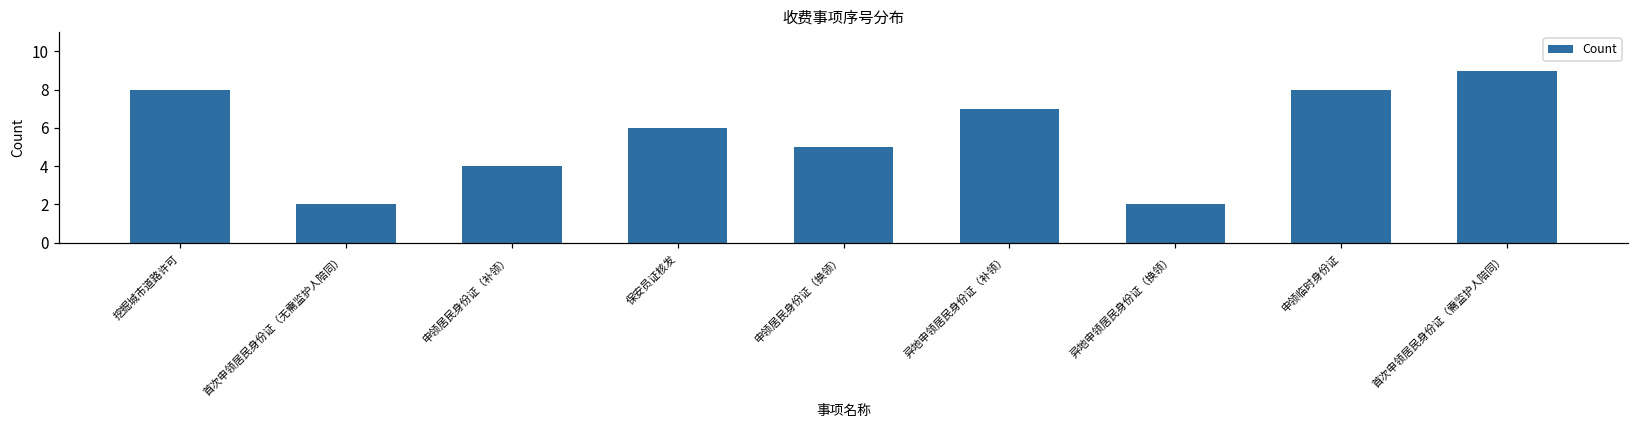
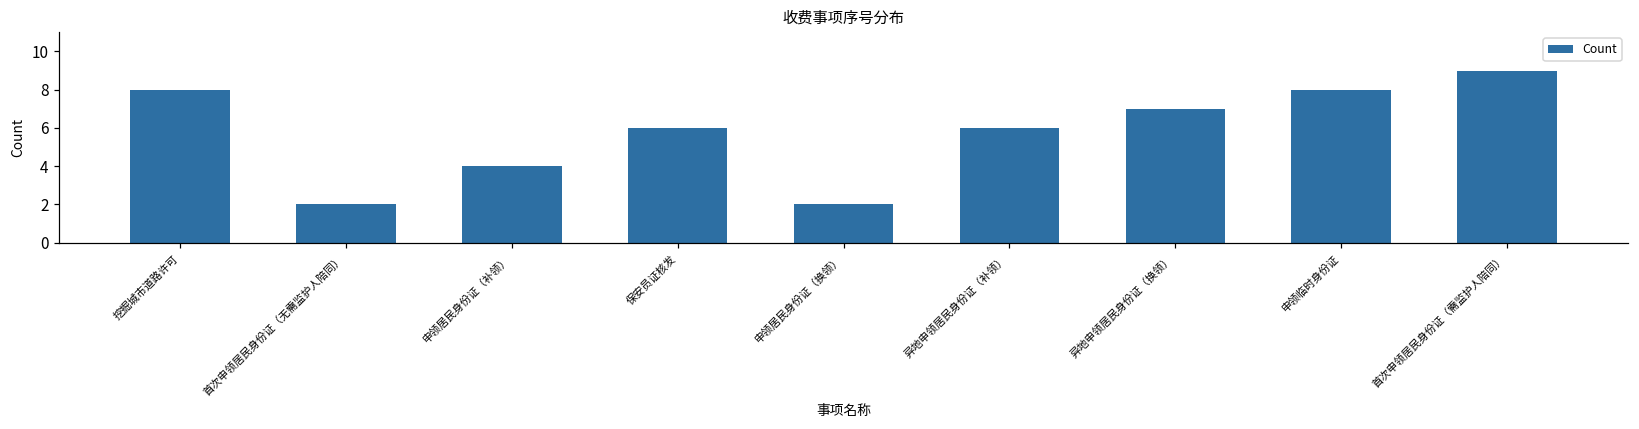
申领居民身份证（换领）: 5 -> 2
异地申领居民身份证（补领）: 7 -> 6
异地申领居民身份证（换领）: 2 -> 7
